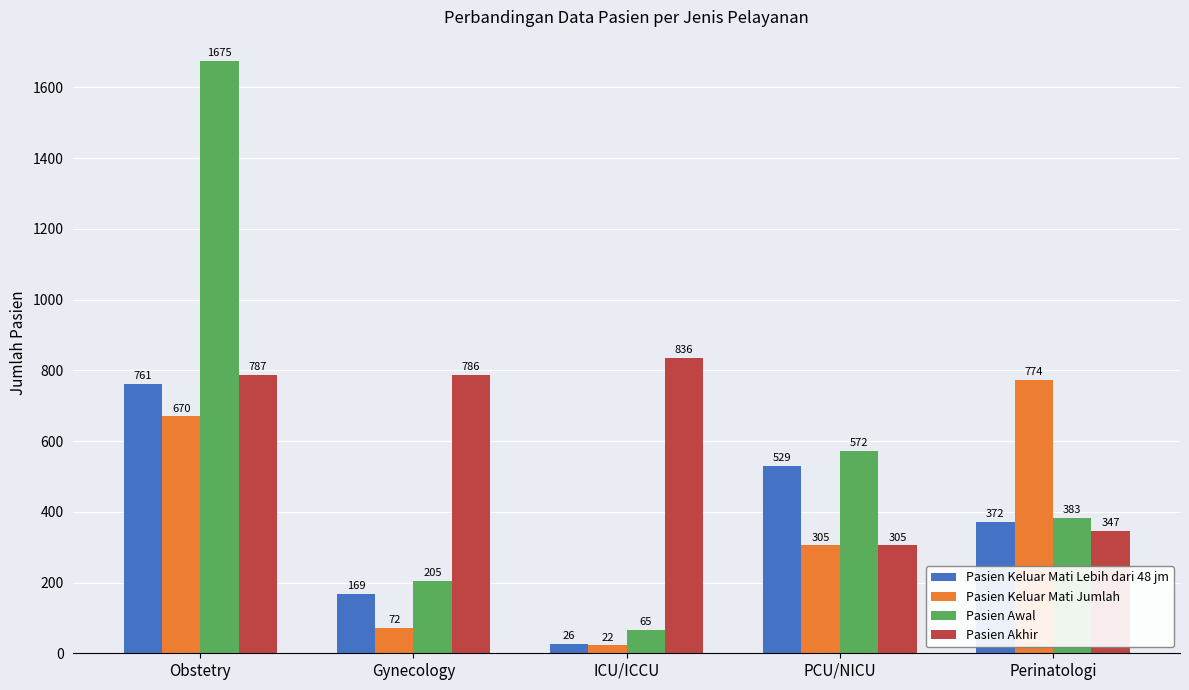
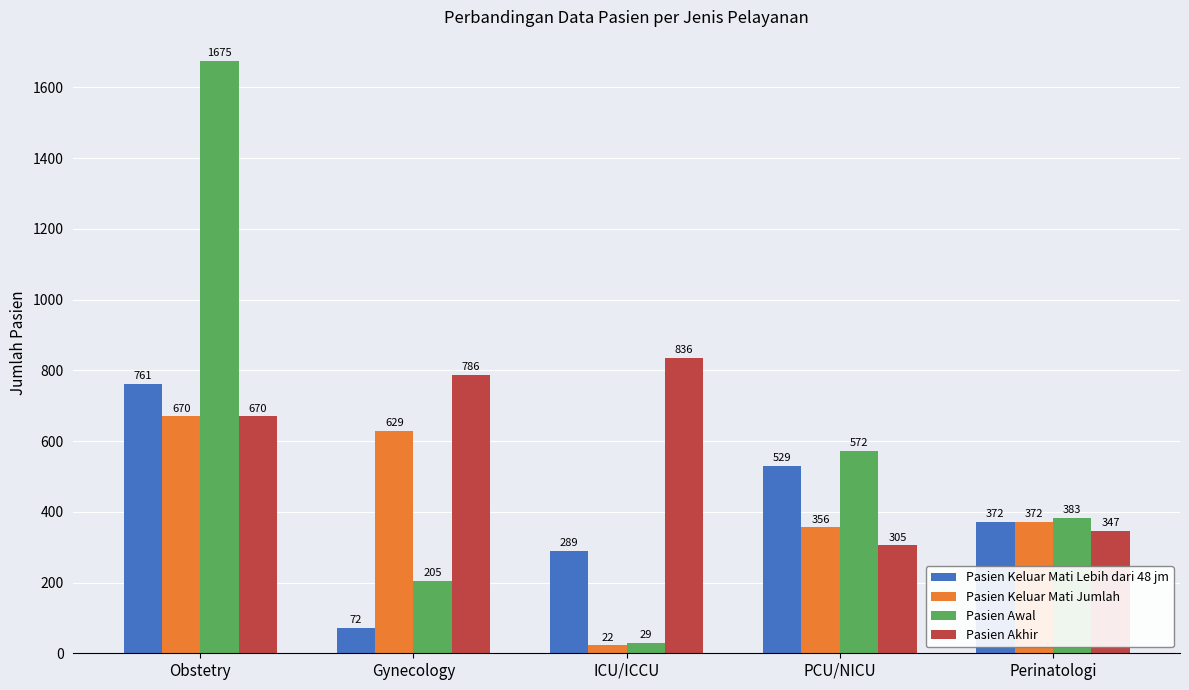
Pasien Akhir, Obstetry: 787 -> 670
Pasien Keluar Mati Lebih dari 48 jm, Gynecology: 169 -> 72
Pasien Keluar Mati Jumlah, Gynecology: 72 -> 629
Pasien Keluar Mati Lebih dari 48 jm, ICU/ICCU: 26 -> 289
Pasien Awal, ICU/ICCU: 65 -> 29
Pasien Keluar Mati Jumlah, PCU/NICU: 305 -> 356
Pasien Keluar Mati Jumlah, Perinatologi: 774 -> 372
